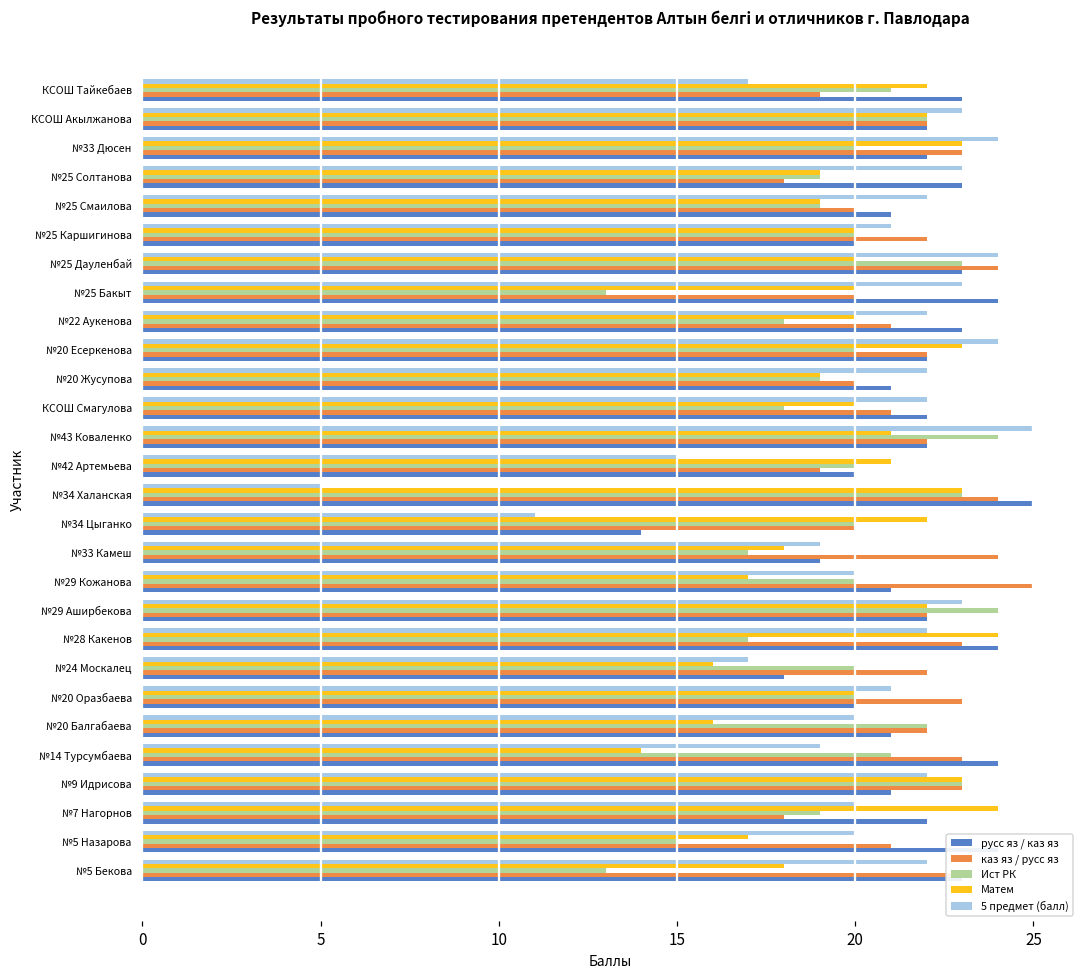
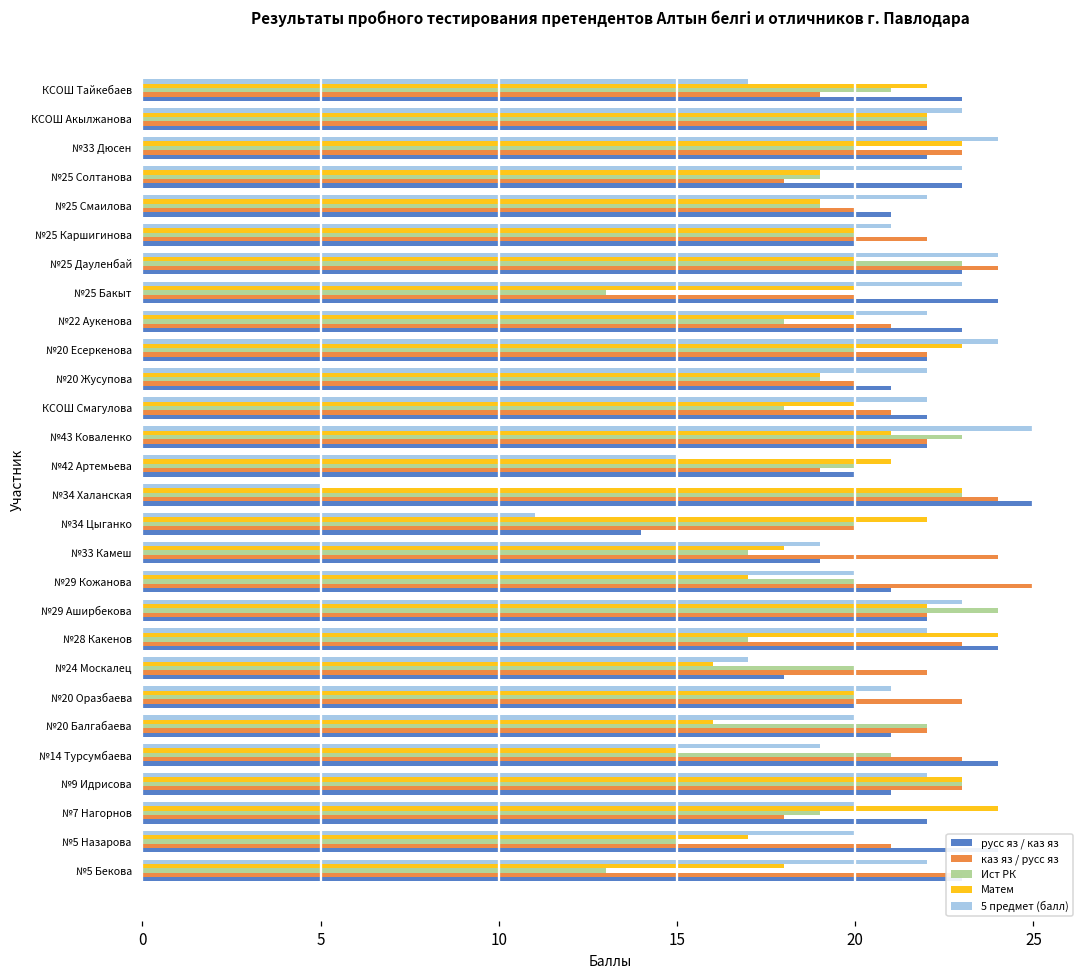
Ист РК, №43 Коваленко: 24 -> 23
Матем, №14 Турсумбаева: 14 -> 15
